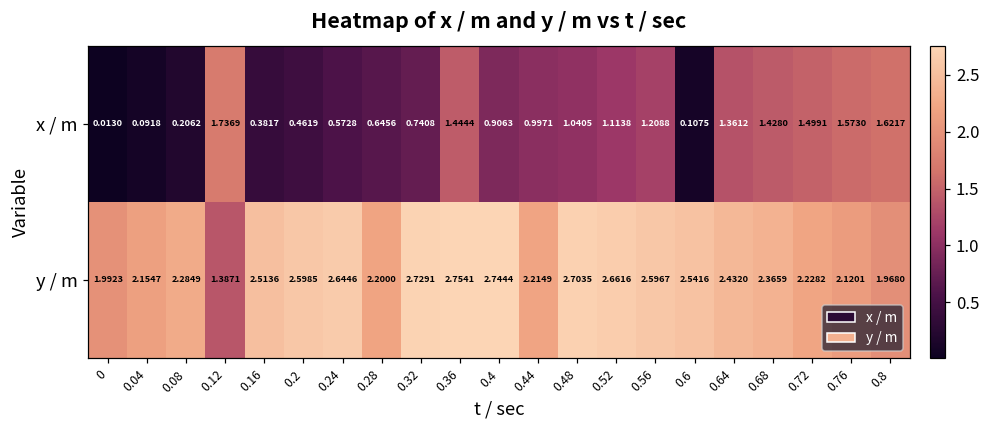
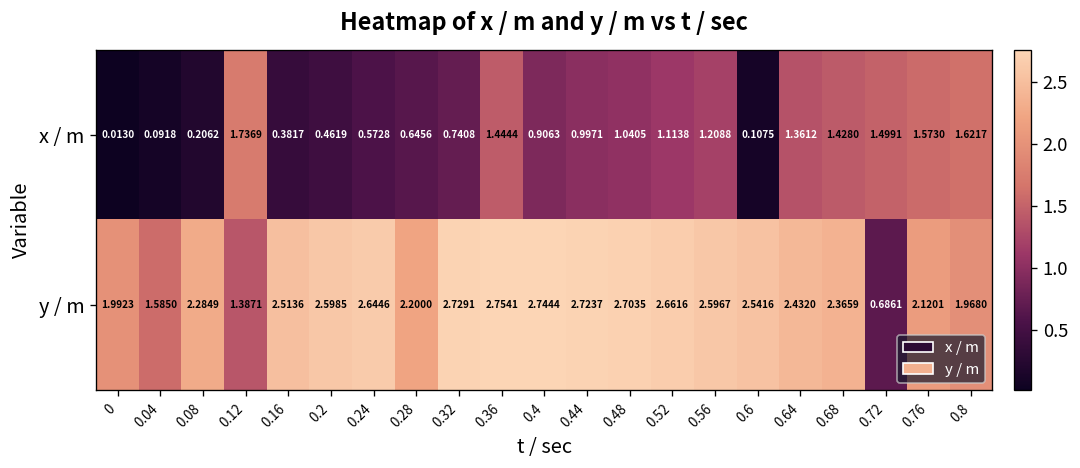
y / m, 0.04: 2.1547 -> 1.5850
y / m, 0.44: 2.2149 -> 2.7237
y / m, 0.72: 2.2282 -> 0.6861
